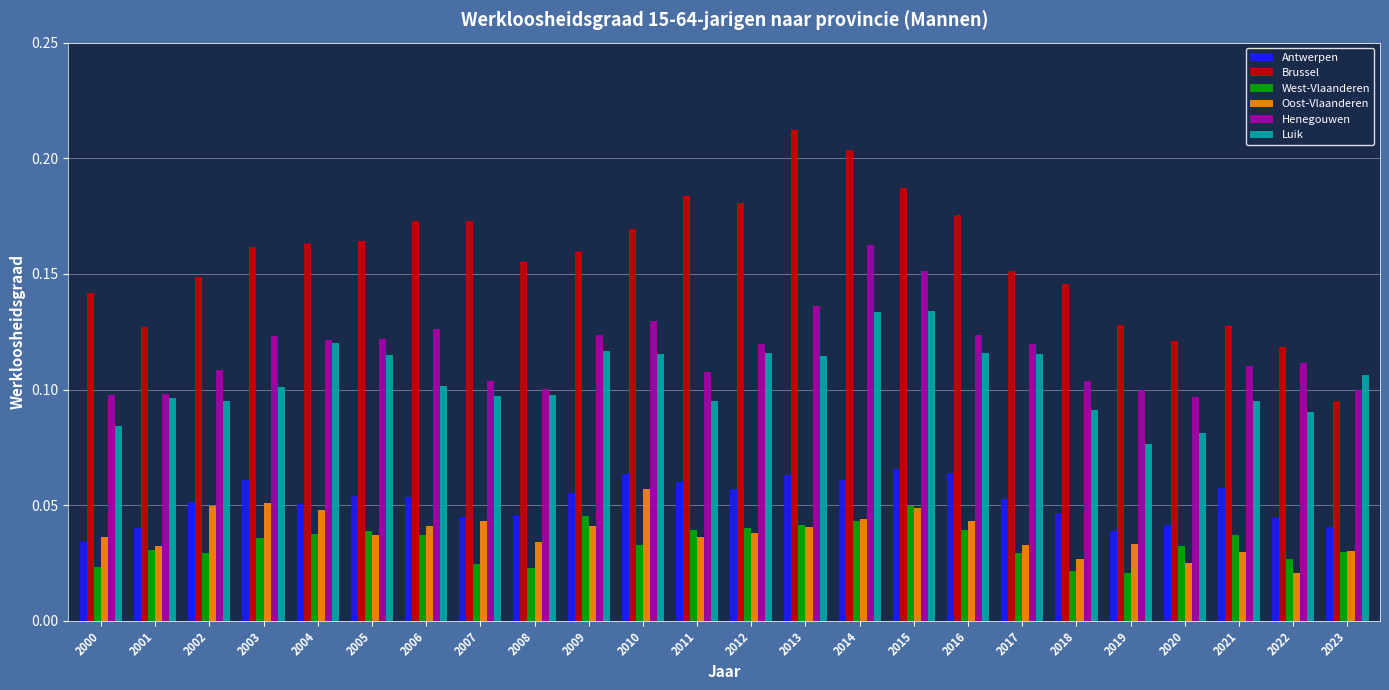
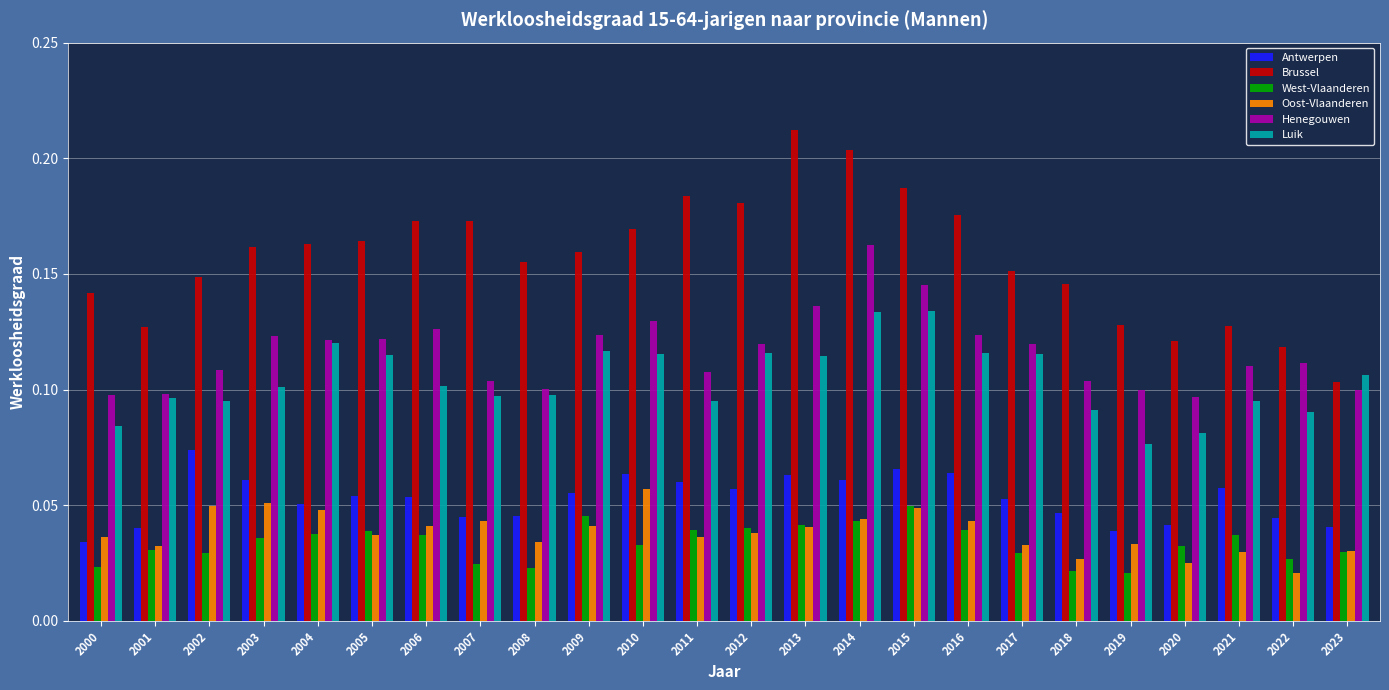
Antwerpen, 2002: 0.051 -> 0.074
Henegouwen, 2015: 0.151 -> 0.145
Brussel, 2023: 0.095 -> 0.103
